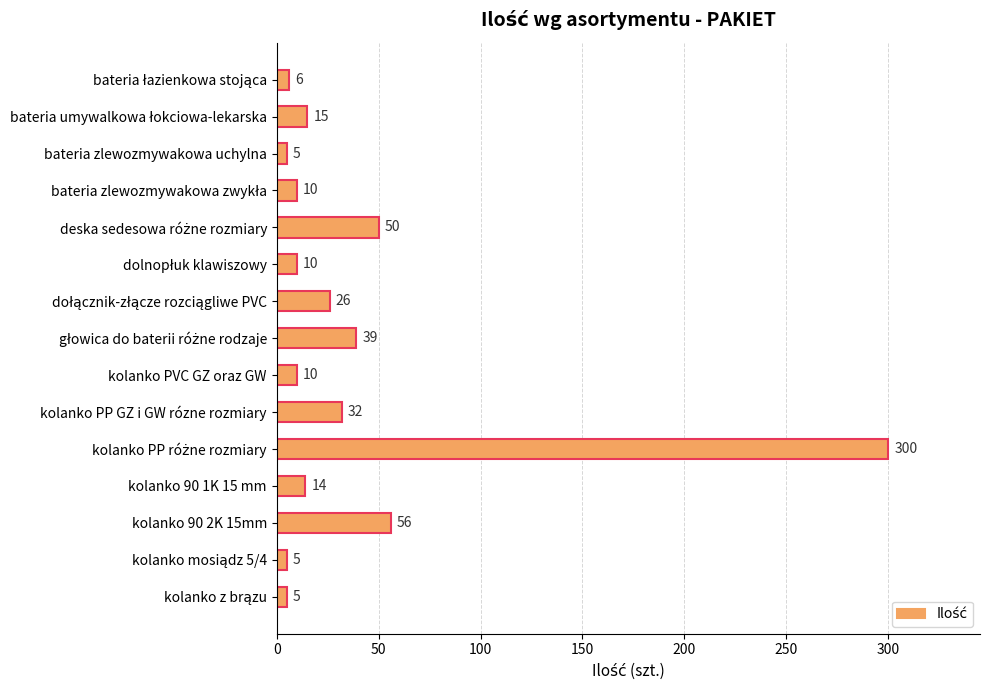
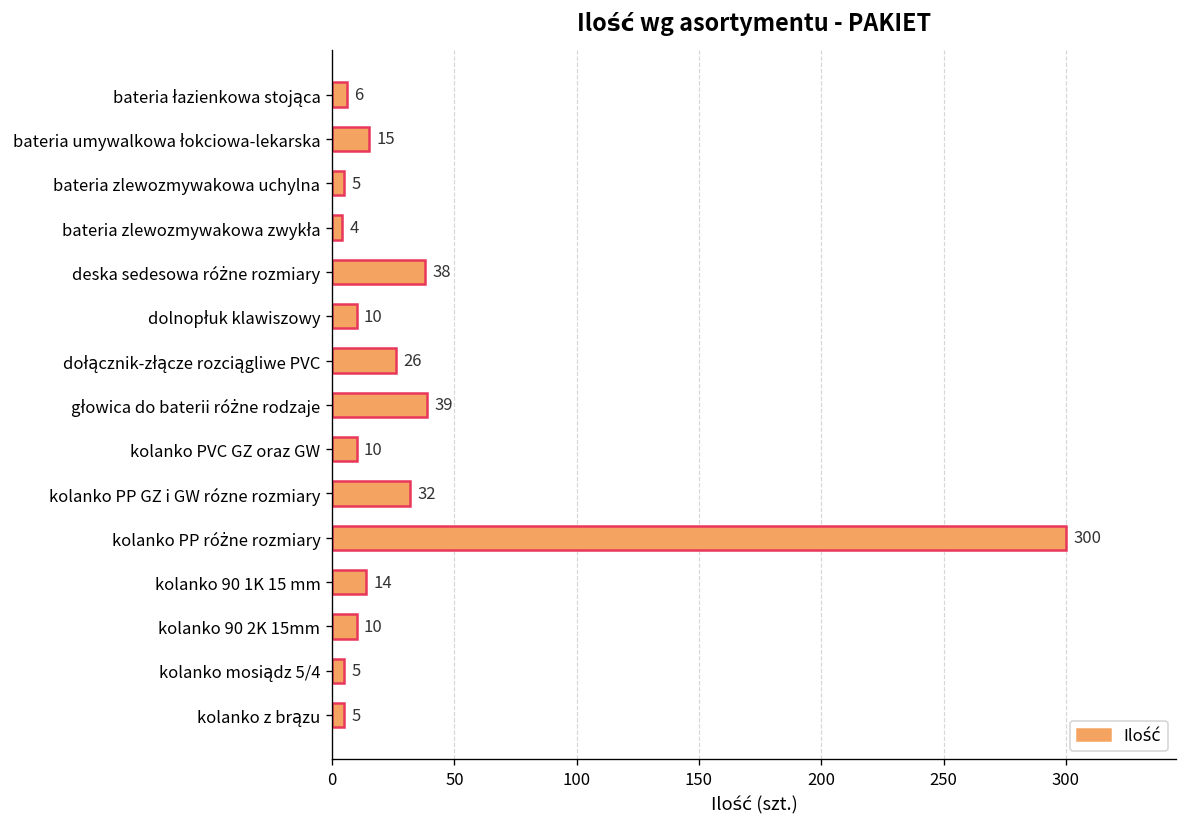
bateria zlewozmywakowa zwykła: 10 -> 4
deska sedesowa różne rozmiary: 50 -> 38
kolanko 90 2K 15mm: 56 -> 10
